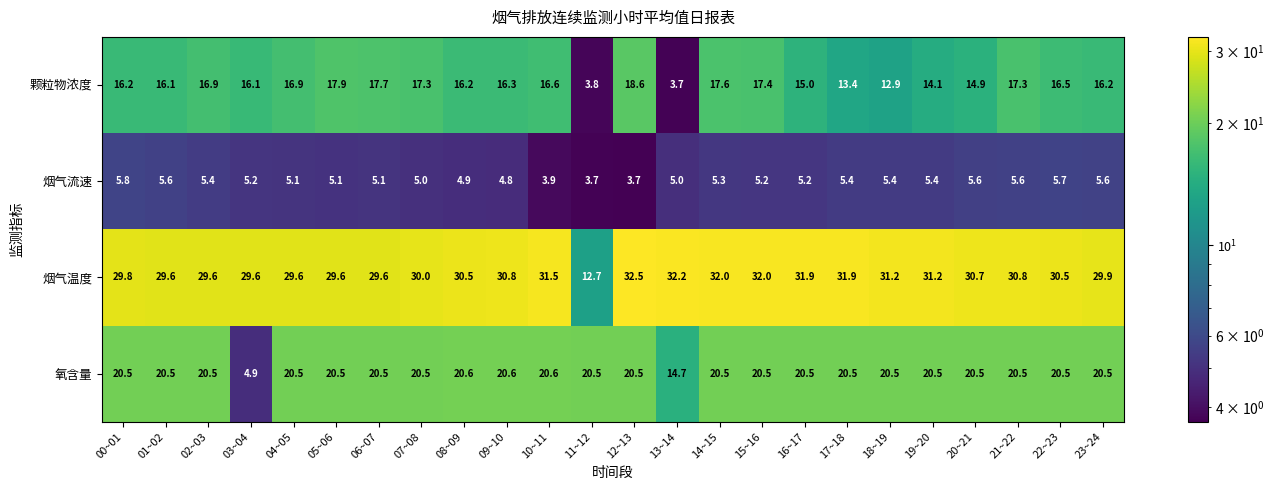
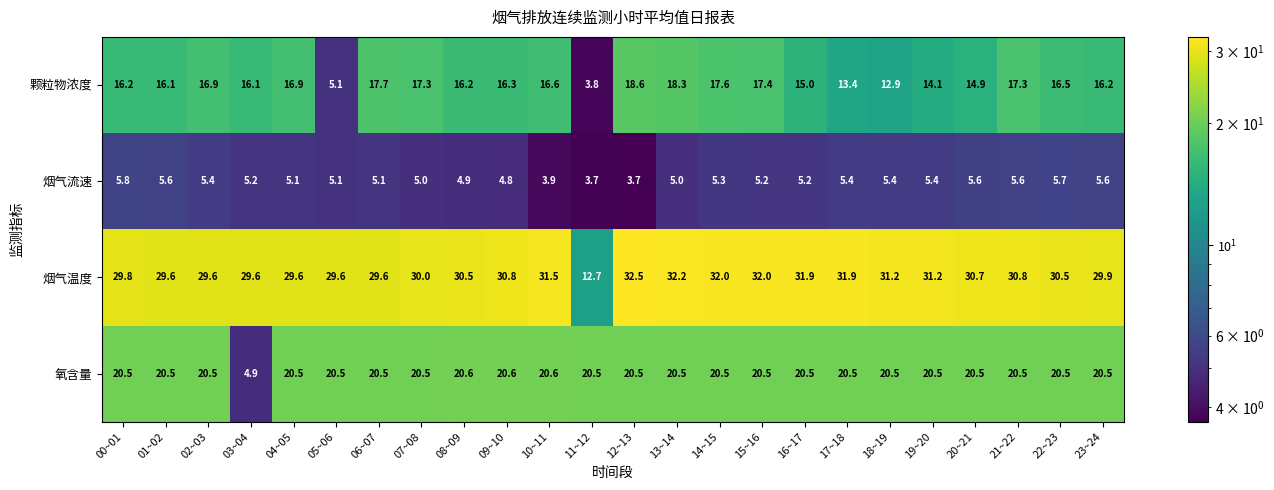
颗粒物浓度, 05~06: 17.9 -> 5.1
颗粒物浓度, 13~14: 3.7 -> 18.3
氧含量, 13~14: 14.7 -> 20.5
